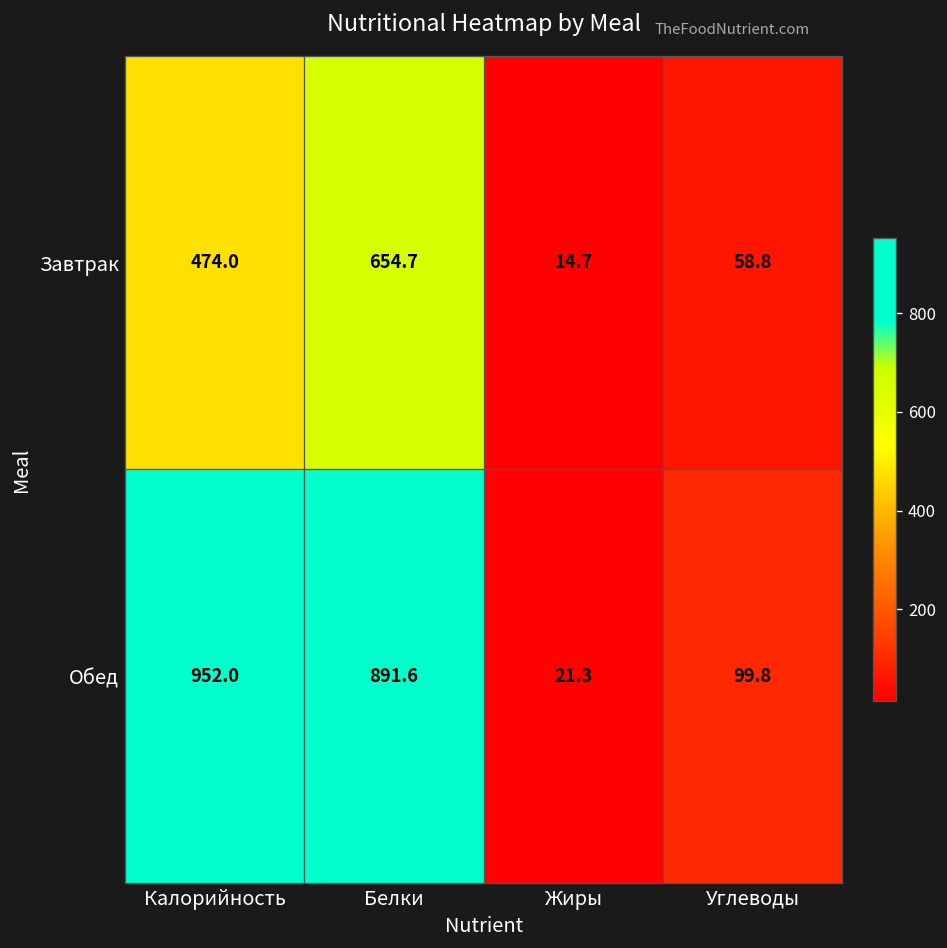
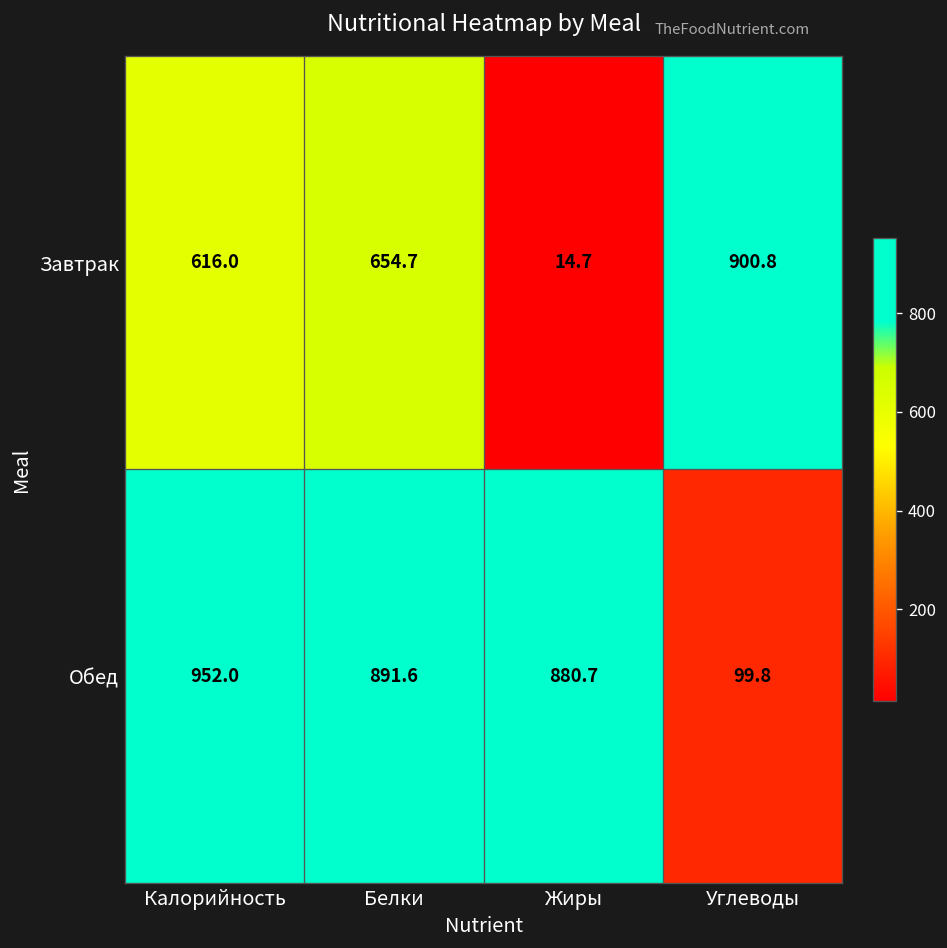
Завтрак, Калорийность: 474.0 -> 616.0
Завтрак, Углеводы: 58.8 -> 900.8
Обед, Жиры: 21.3 -> 880.7
